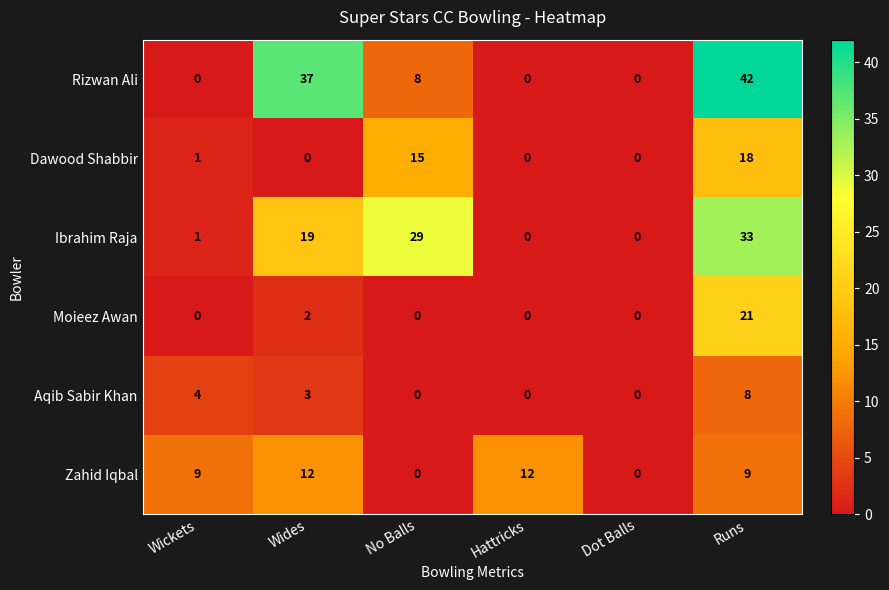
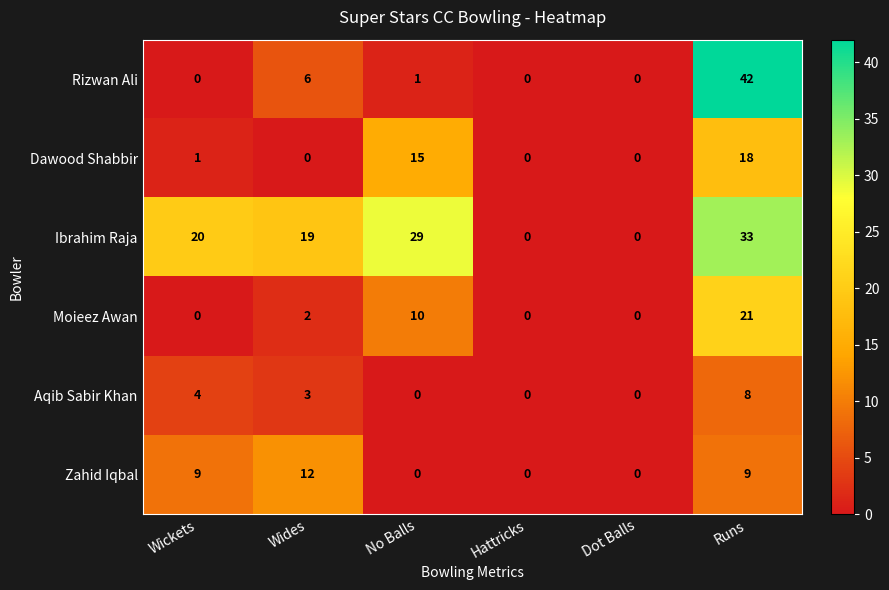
Rizwan Ali, Wides: 37 -> 6
Rizwan Ali, No Balls: 8 -> 1
Ibrahim Raja, Wickets: 1 -> 20
Moieez Awan, No Balls: 0 -> 10
Zahid Iqbal, Hattricks: 12 -> 0
